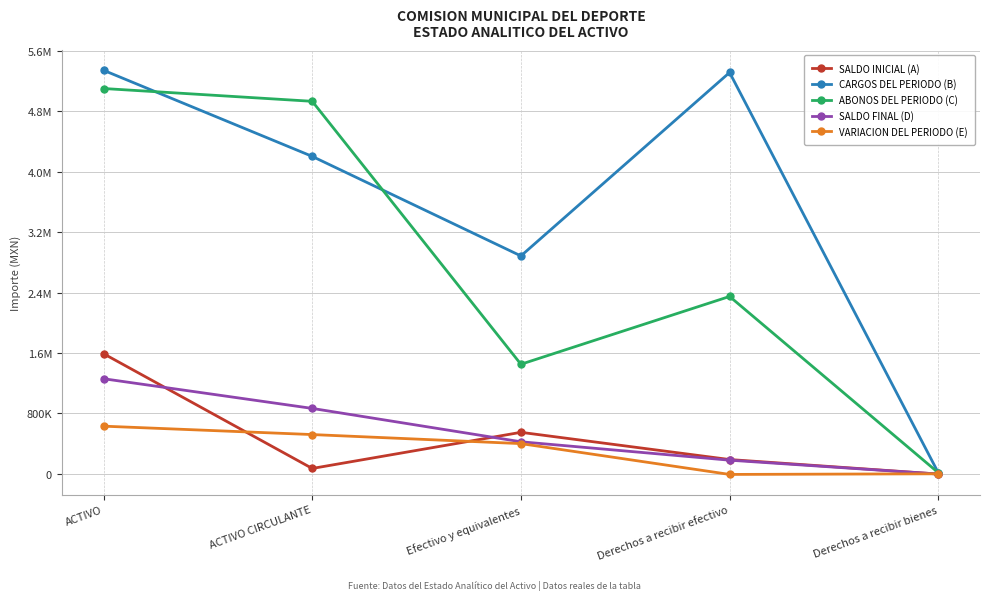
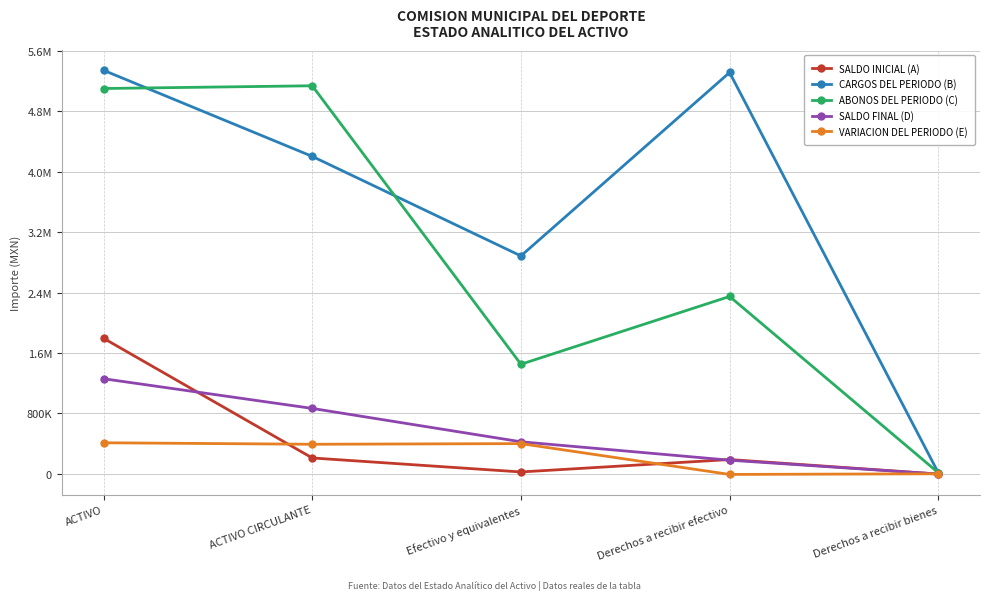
SALDO INICIAL (A), ACTIVO: 1600000 -> 1800000
VARIACION DEL PERIODO (E), ACTIVO: 600000 -> 400000
SALDO INICIAL (A), ACTIVO CIRCULANTE: 100000 -> 200000
ABONOS DEL PERIODO (C), ACTIVO CIRCULANTE: 4900000 -> 5100000
VARIACION DEL PERIODO (E), ACTIVO CIRCULANTE: 500000 -> 400000
SALDO INICIAL (A), Efectivo y equivalentes: 500000 -> 0
